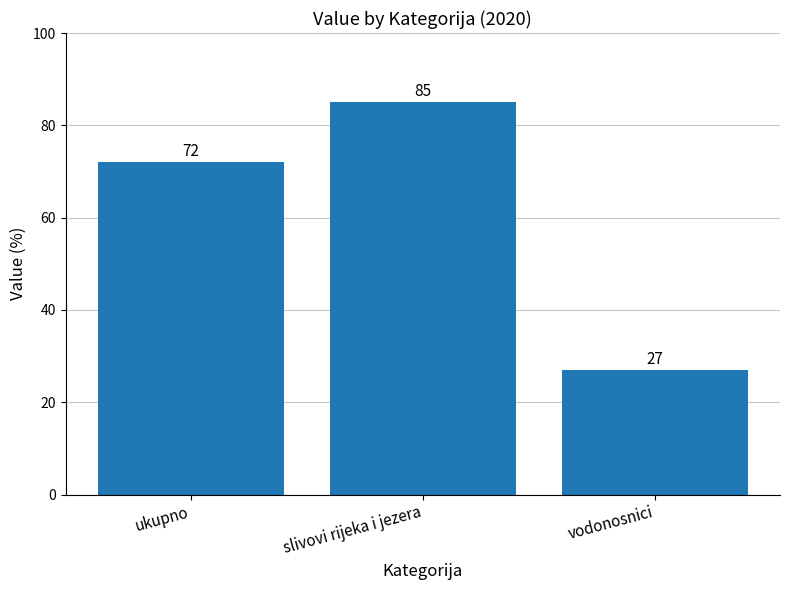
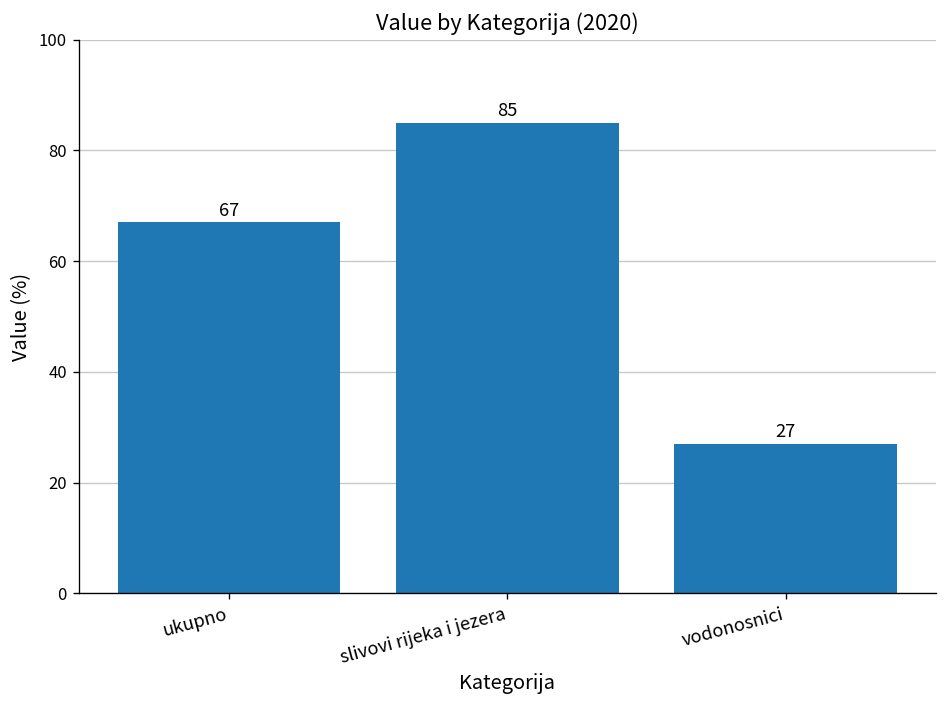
ukupno: 72 -> 67
